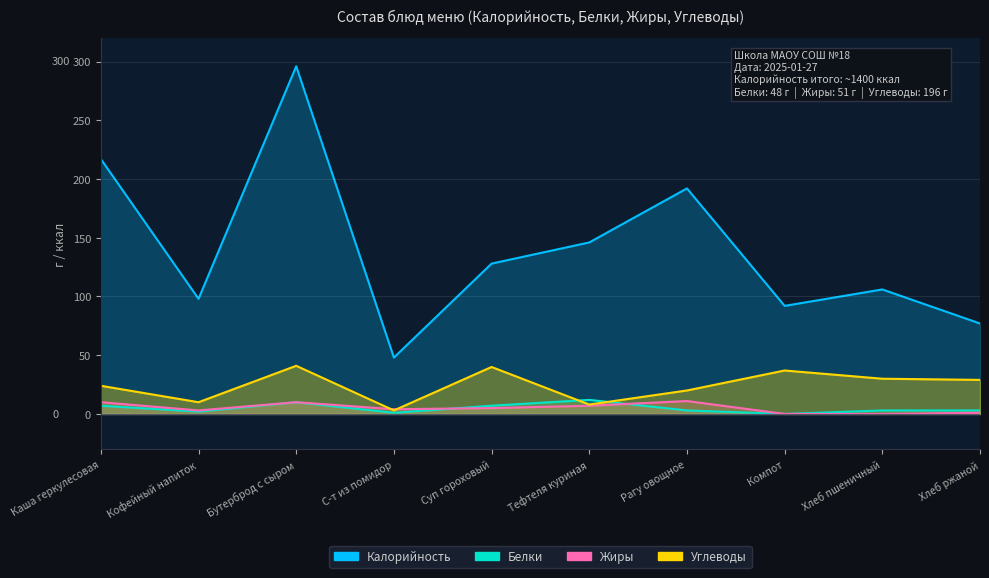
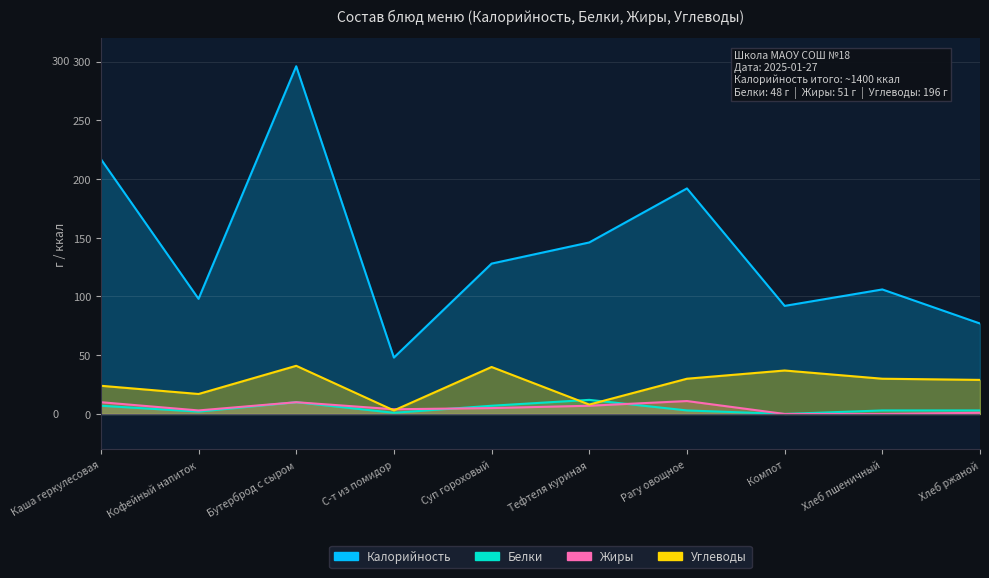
Углеводы, Кофейный напиток: 10 -> 17
Углеводы, Рагу овощное: 20 -> 30
